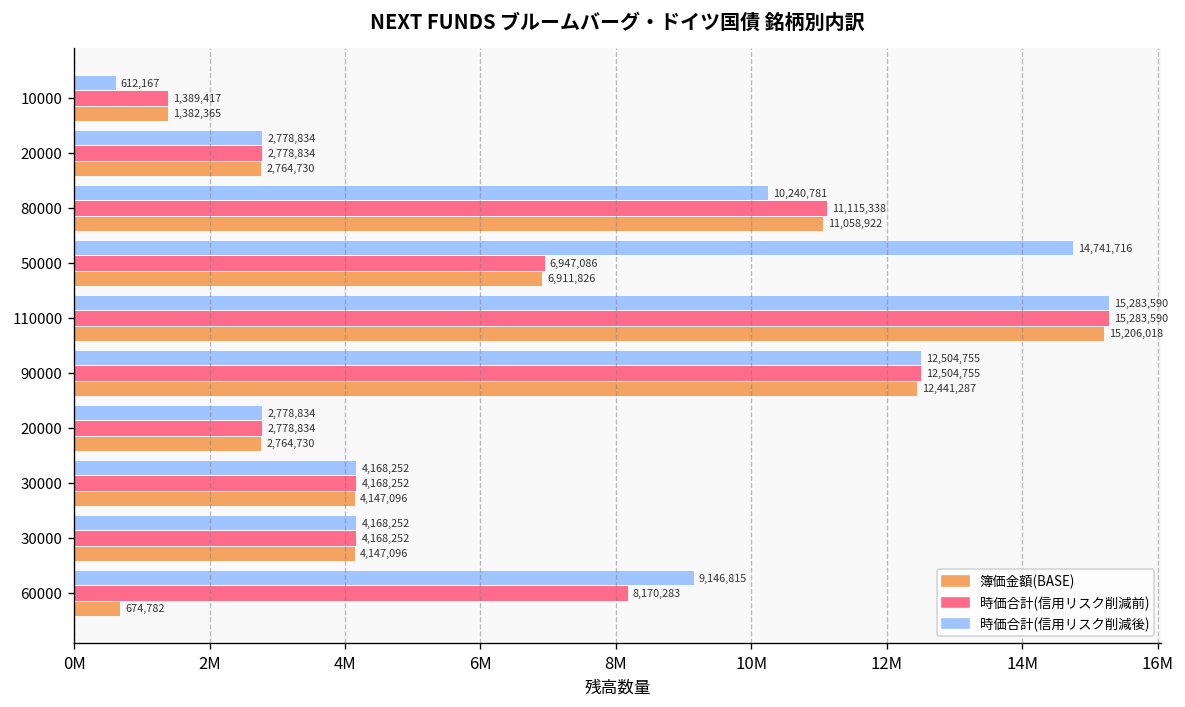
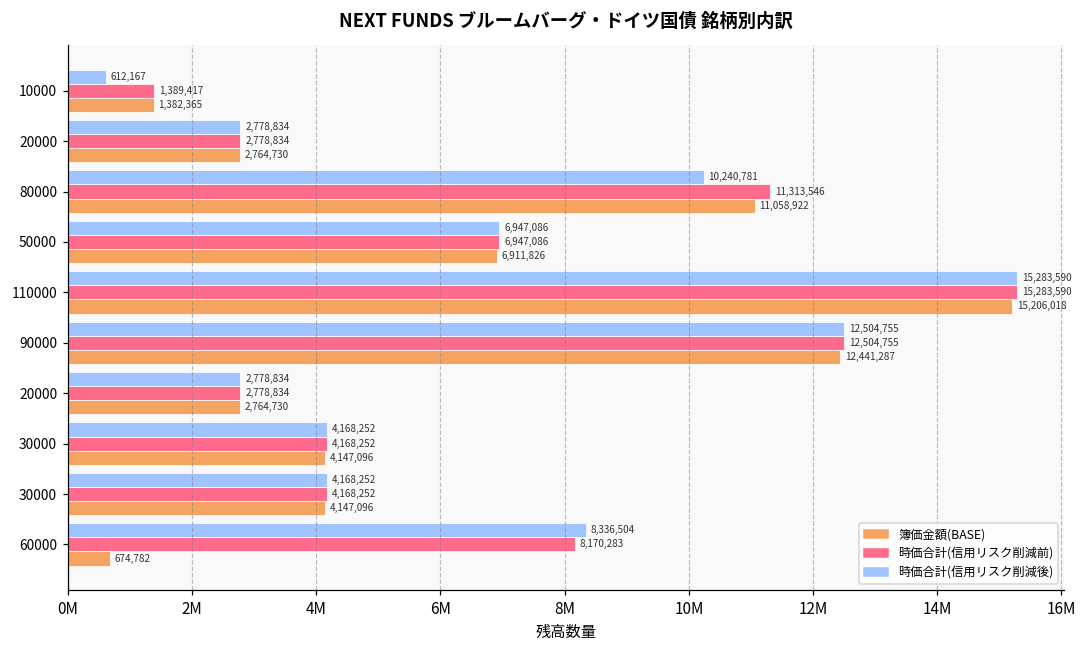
時価合計(信用リスク削減前), 80000: 11,115,338 -> 11,313,546
時価合計(信用リスク削減後), 50000: 14,741,716 -> 6,947,086
時価合計(信用リスク削減後), 60000: 9,146,815 -> 8,336,504
